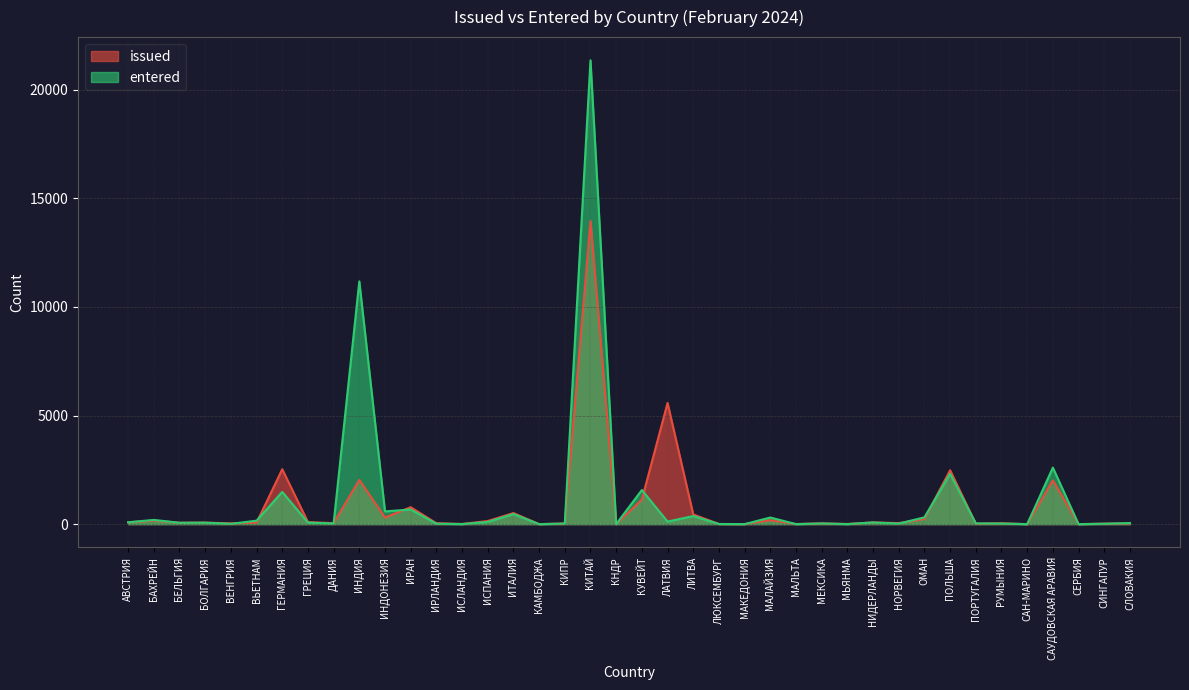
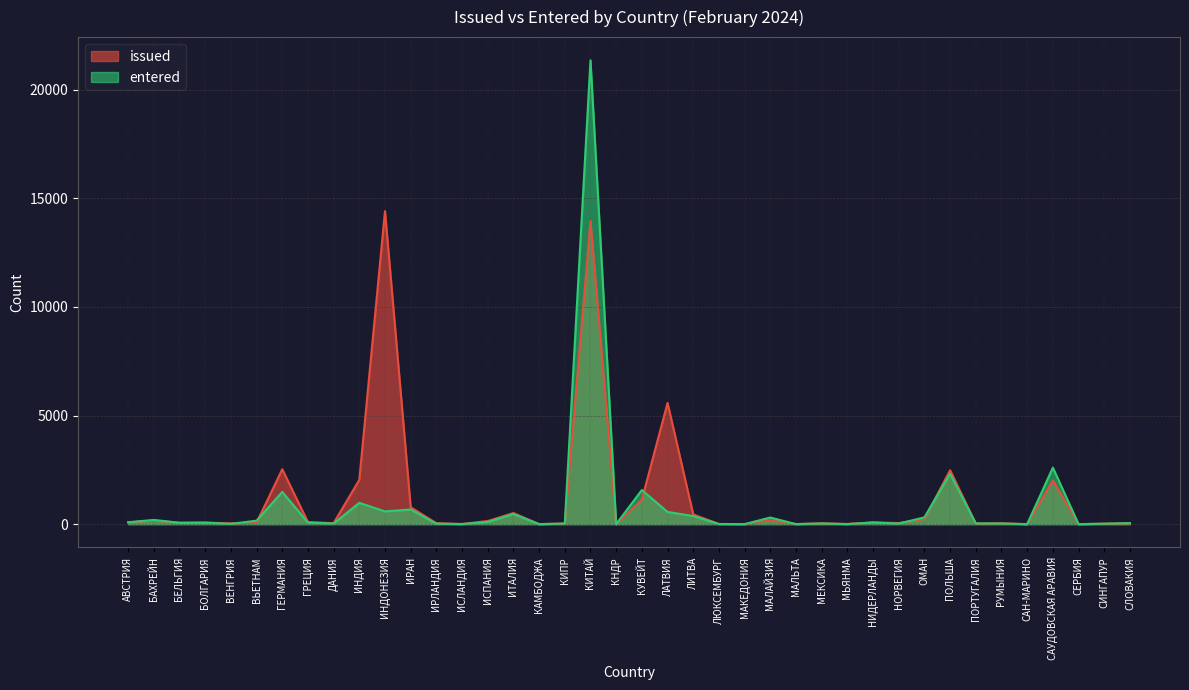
entered, ИНДИЯ: 11200 -> 1000
issued, ИНДОНЕЗИЯ: 300 -> 14400
entered, ЛАТВИЯ: 100 -> 600
